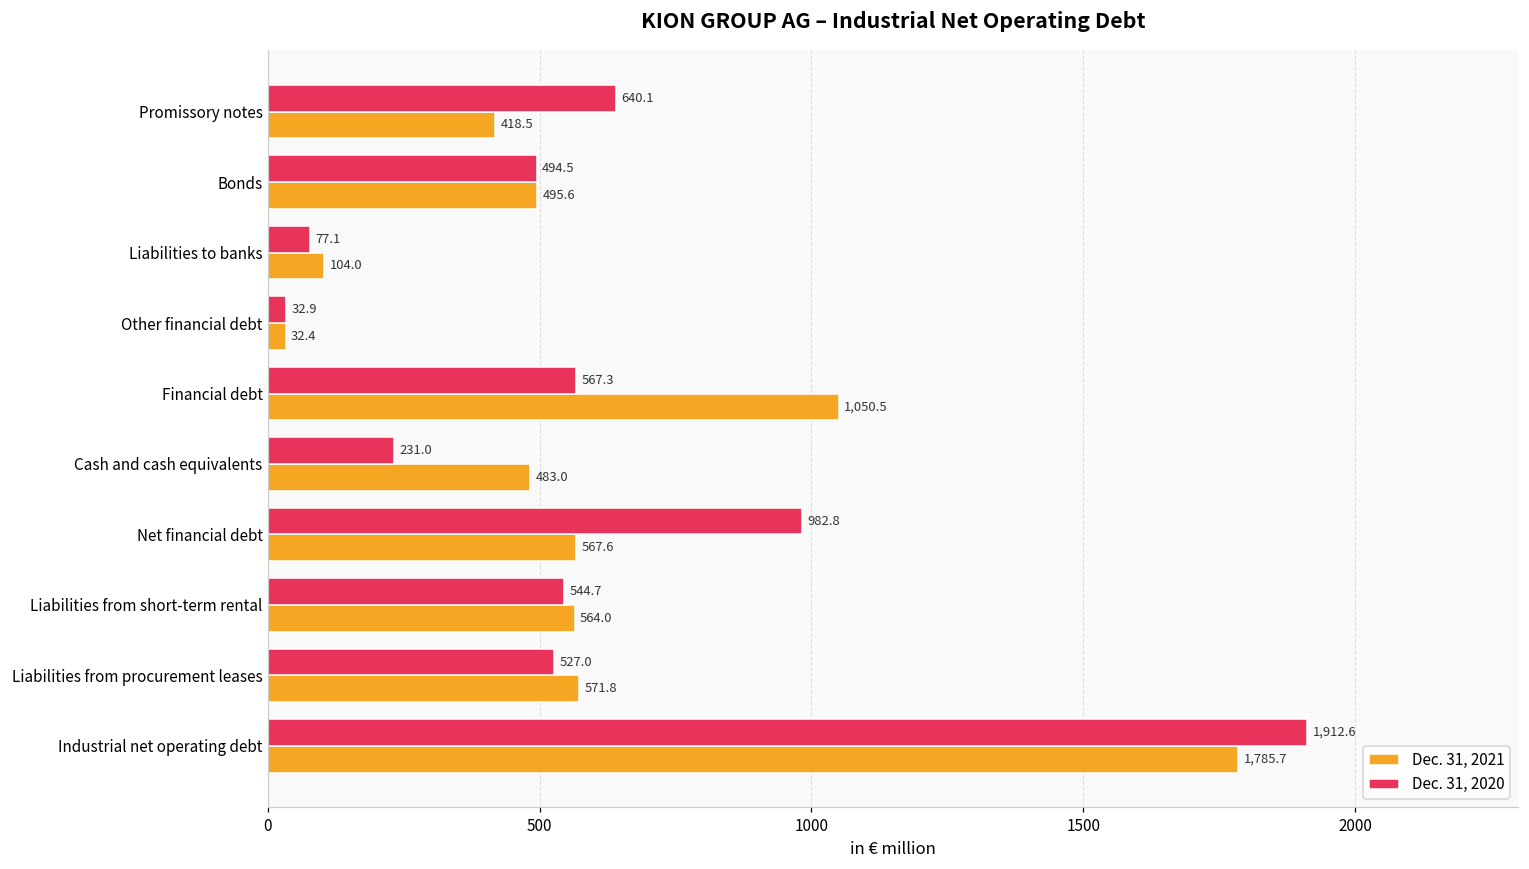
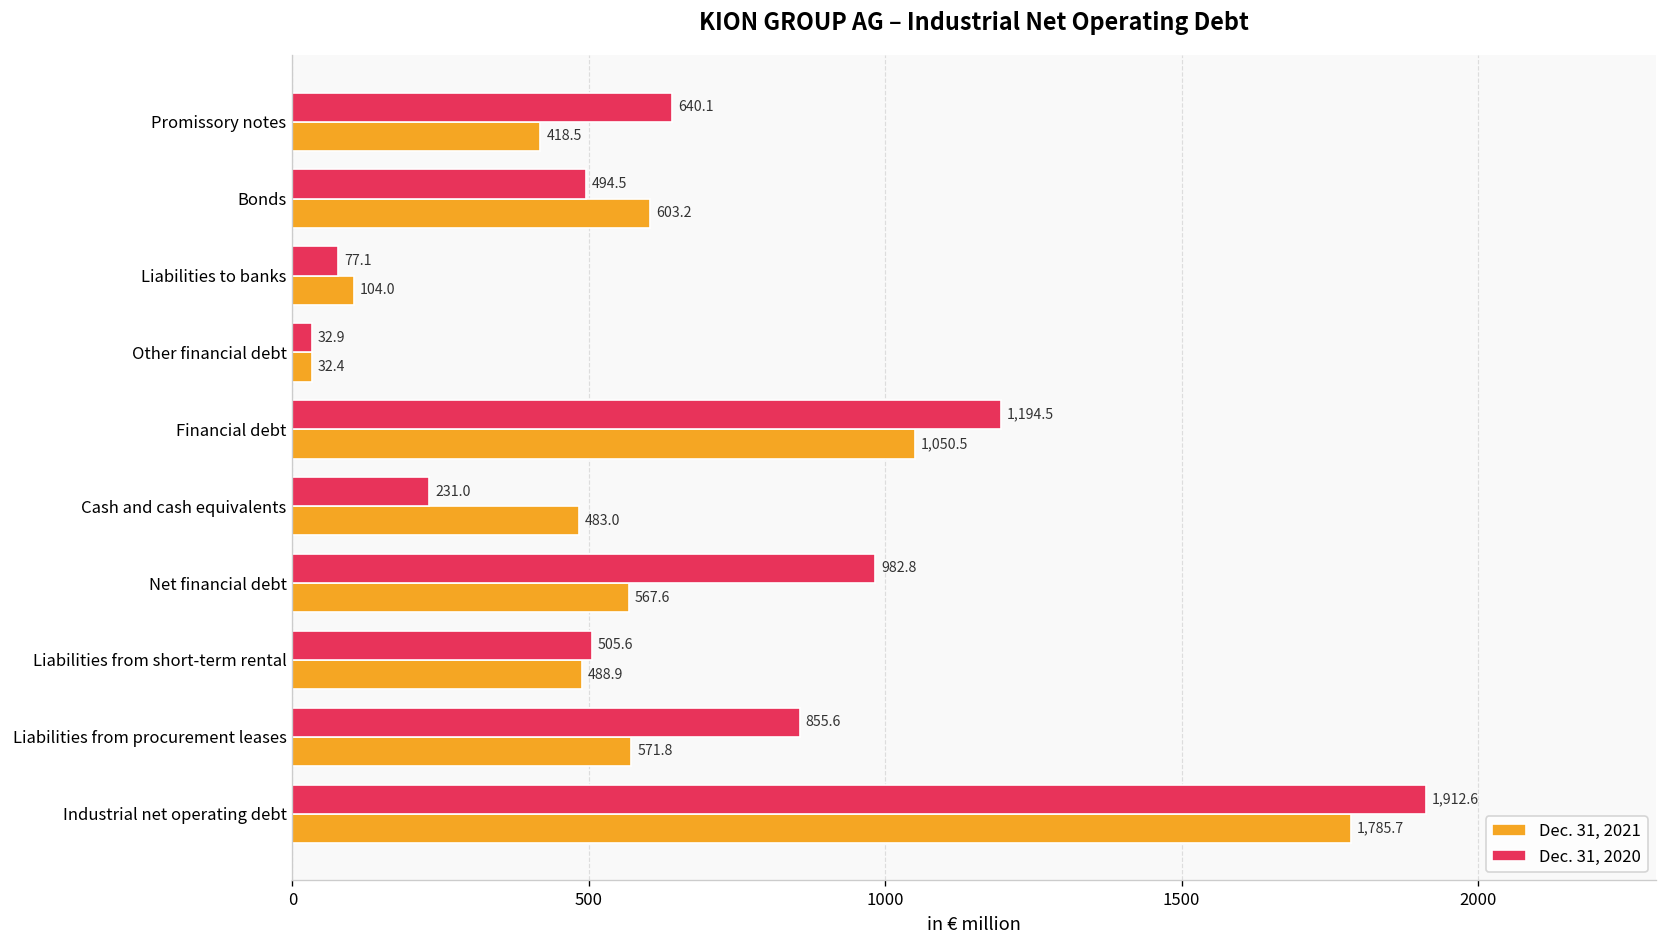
Dec. 31, 2021, Bonds: 495.6 -> 603.2
Dec. 31, 2020, Financial debt: 567.3 -> 1,194.5
Dec. 31, 2020, Liabilities from short-term rental: 544.7 -> 505.6
Dec. 31, 2021, Liabilities from short-term rental: 564.0 -> 488.9
Dec. 31, 2020, Liabilities from procurement leases: 527.0 -> 855.6
